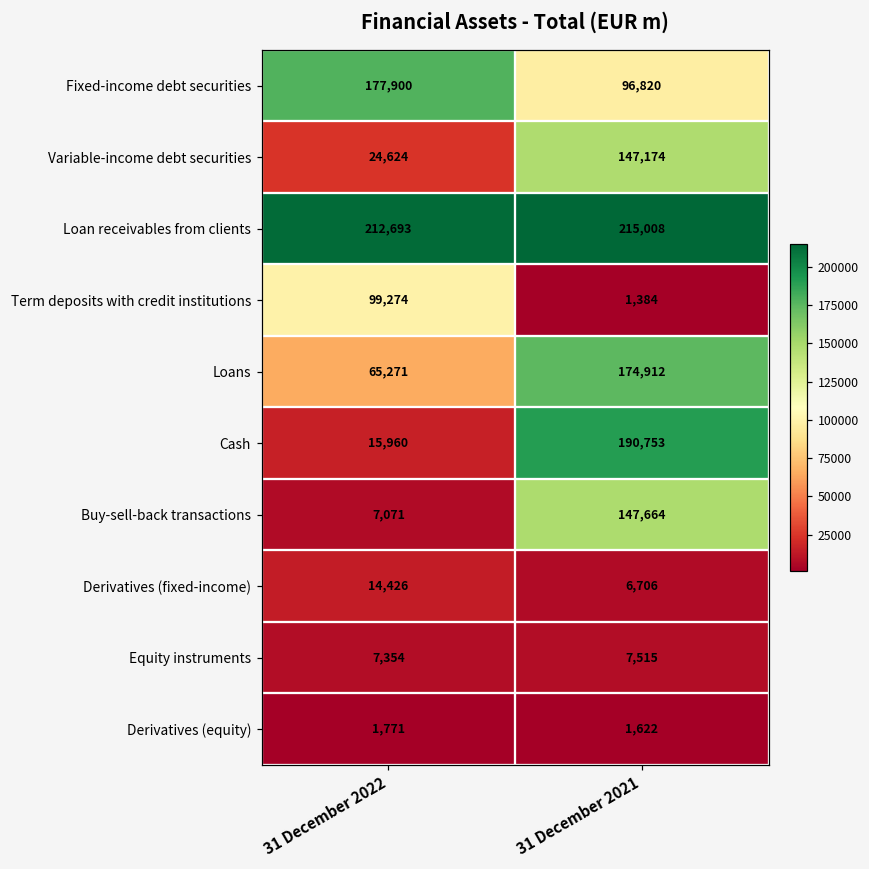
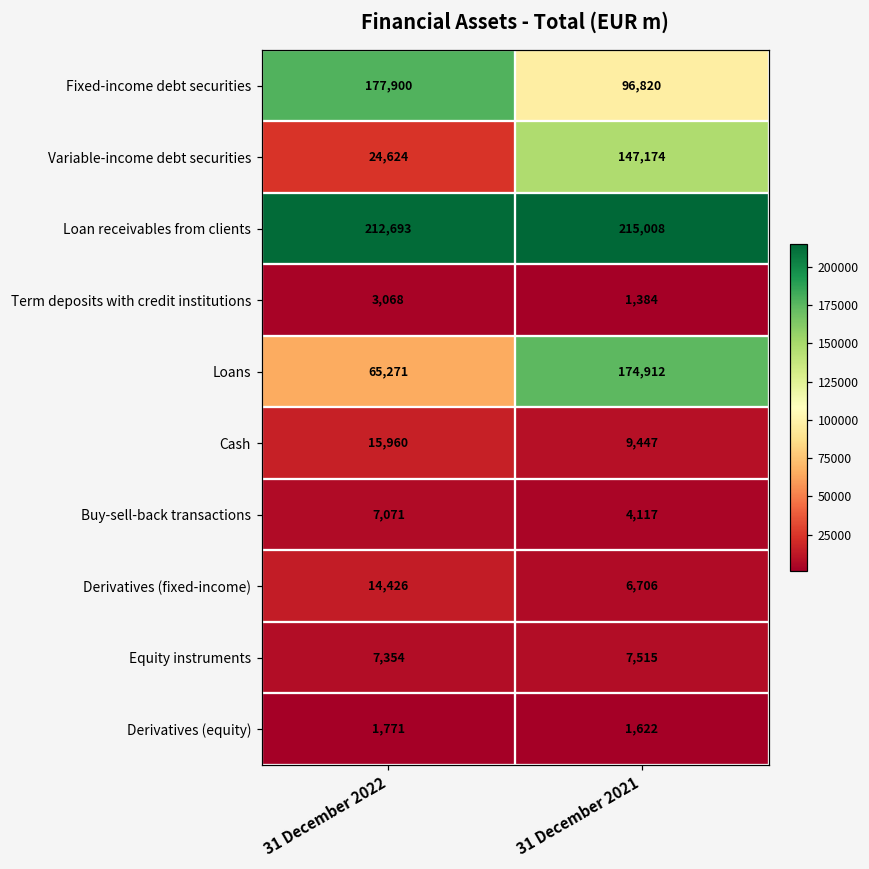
Term deposits with credit institutions, 31 December 2022: 99,274 -> 3,068
Cash, 31 December 2021: 190,753 -> 9,447
Buy-sell-back transactions, 31 December 2021: 147,664 -> 4,117
